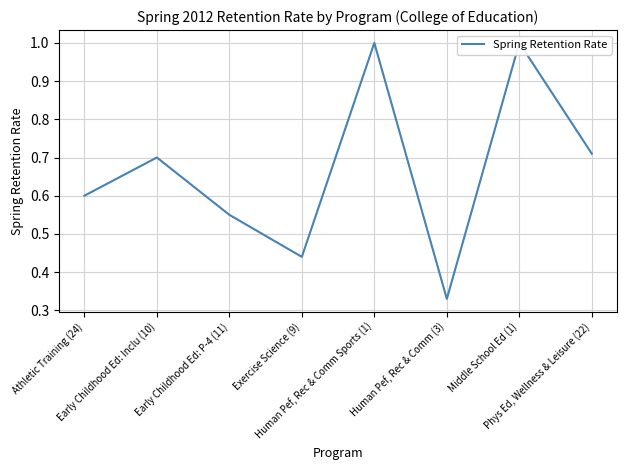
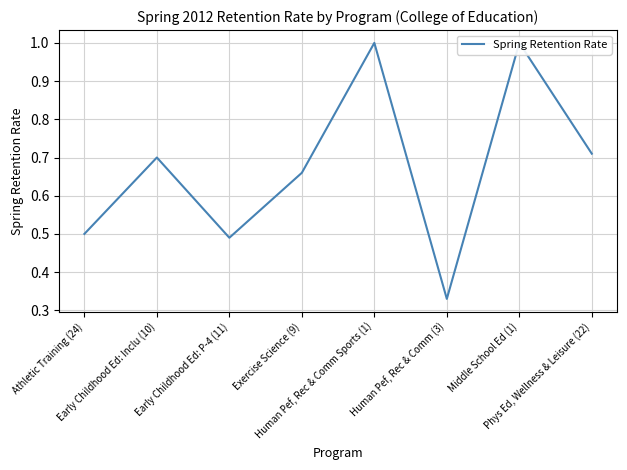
Athletic Training (24): 0.6 -> 0.5
Early Childhood Ed: P-4 (11): 0.55 -> 0.49
Exercise Science (9): 0.44 -> 0.66
